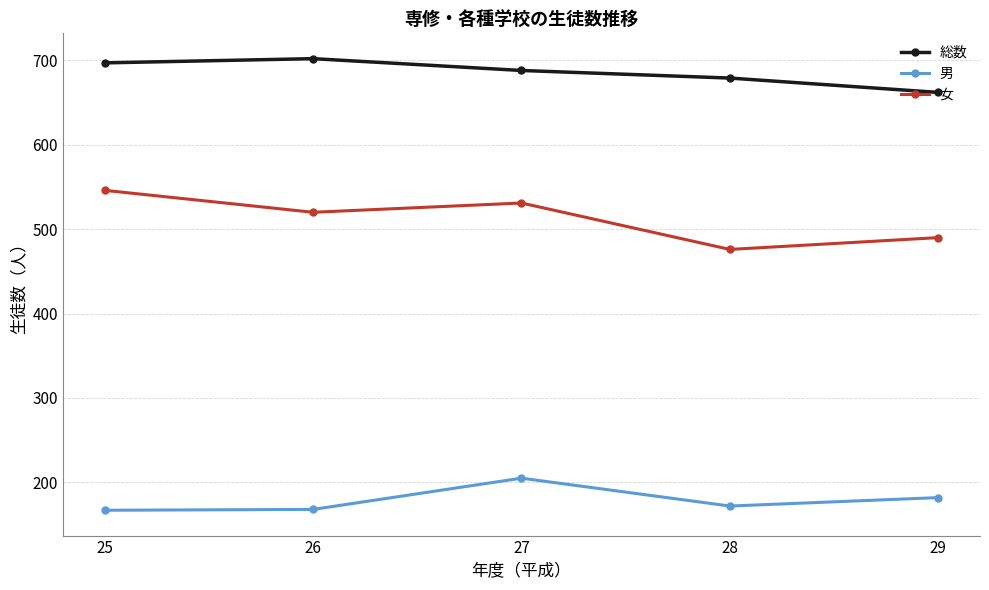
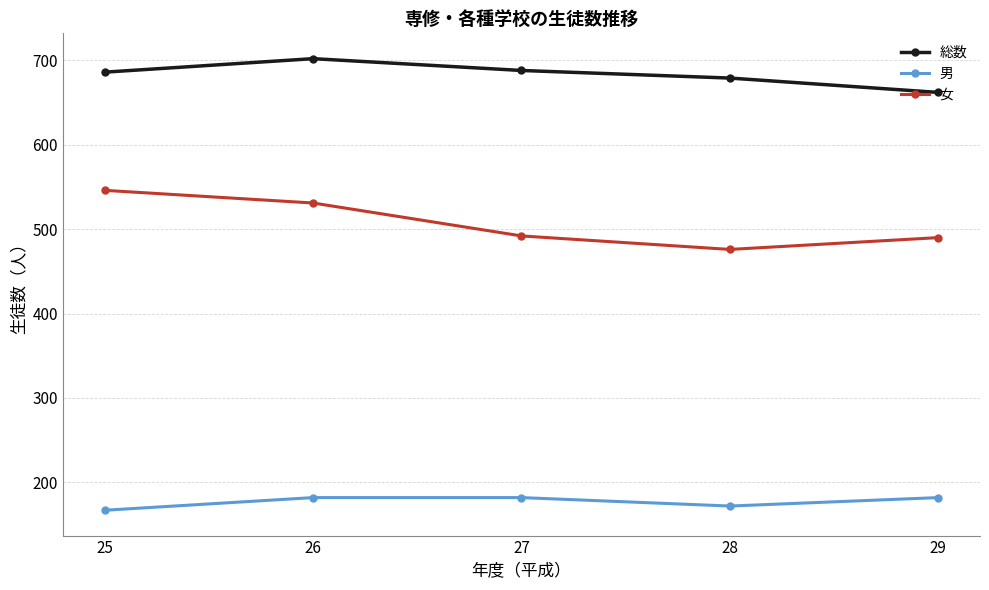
総数, 25: 700 -> 690
男, 26: 170 -> 180
女, 26: 520 -> 530
男, 27: 210 -> 180
女, 27: 530 -> 490
